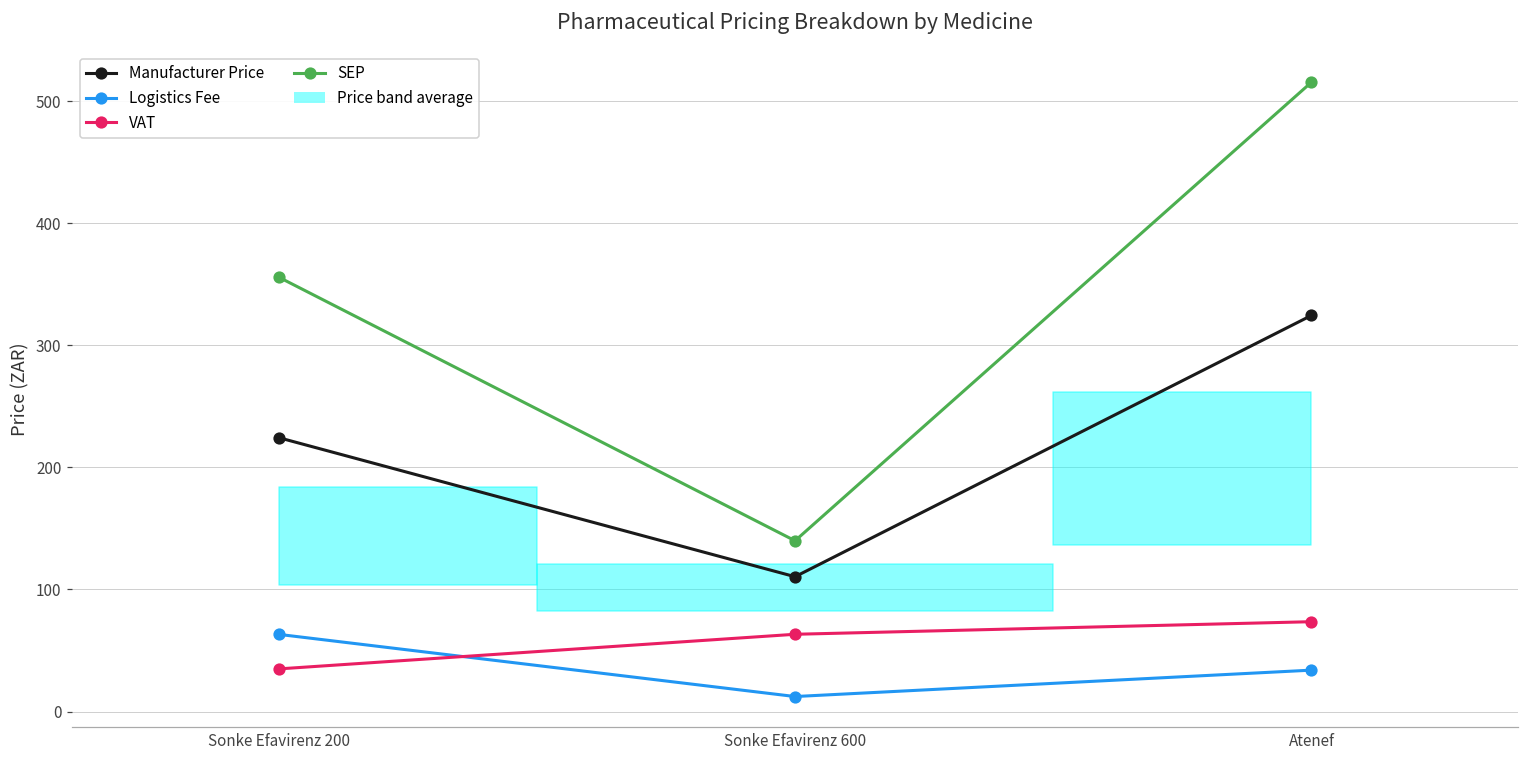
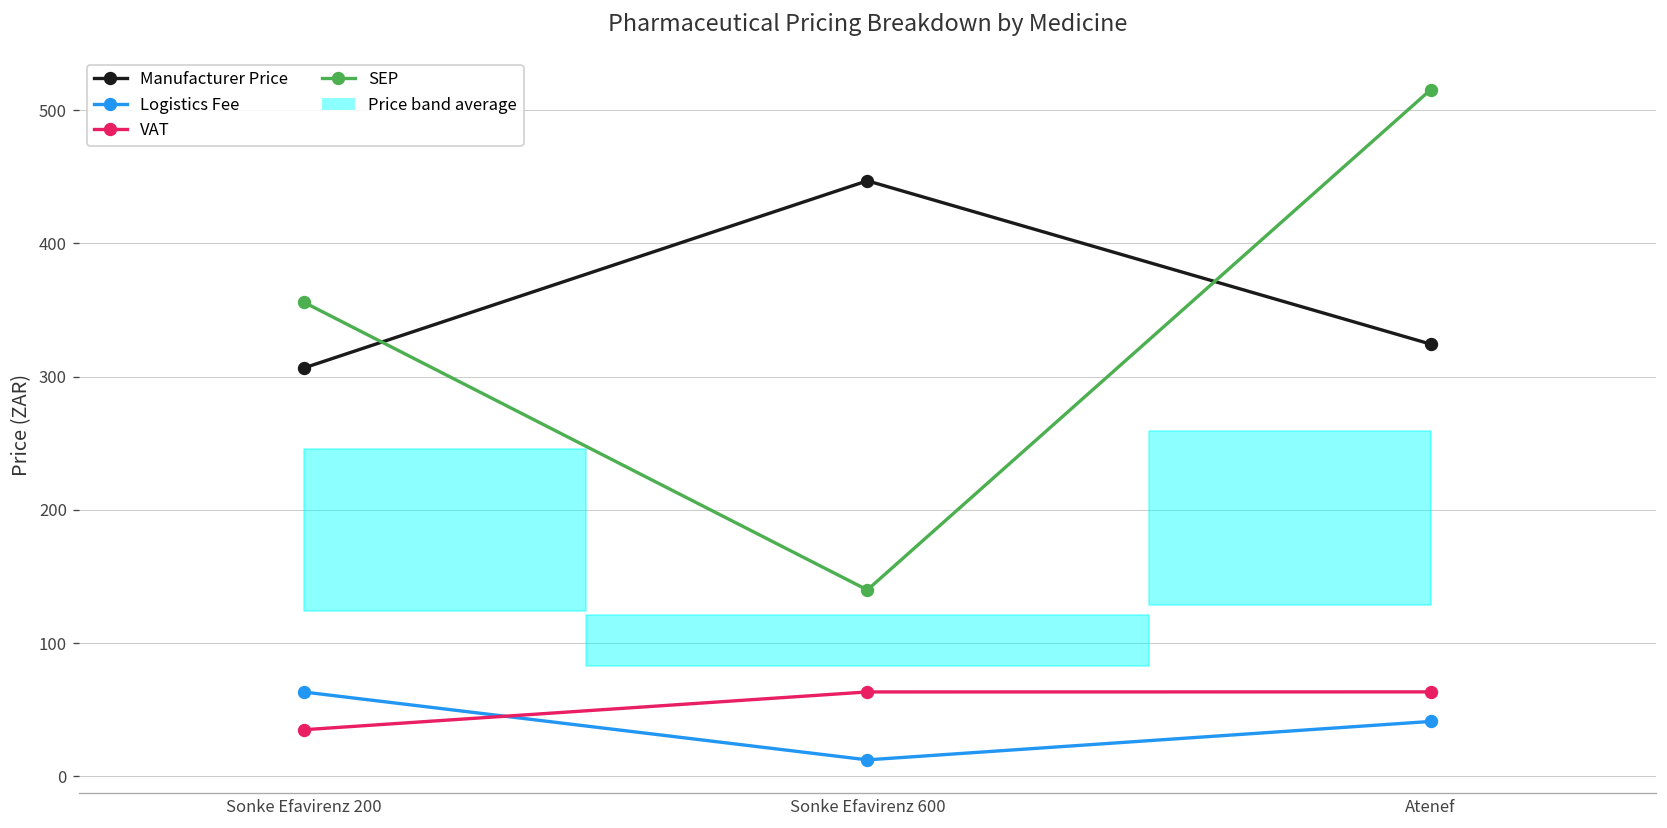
Manufacturer Price, Sonke Efavirenz 200: 224 -> 307
Manufacturer Price, Sonke Efavirenz 600: 110 -> 447
Logistics Fee, Atenef: 34 -> 41
VAT, Atenef: 74 -> 63
